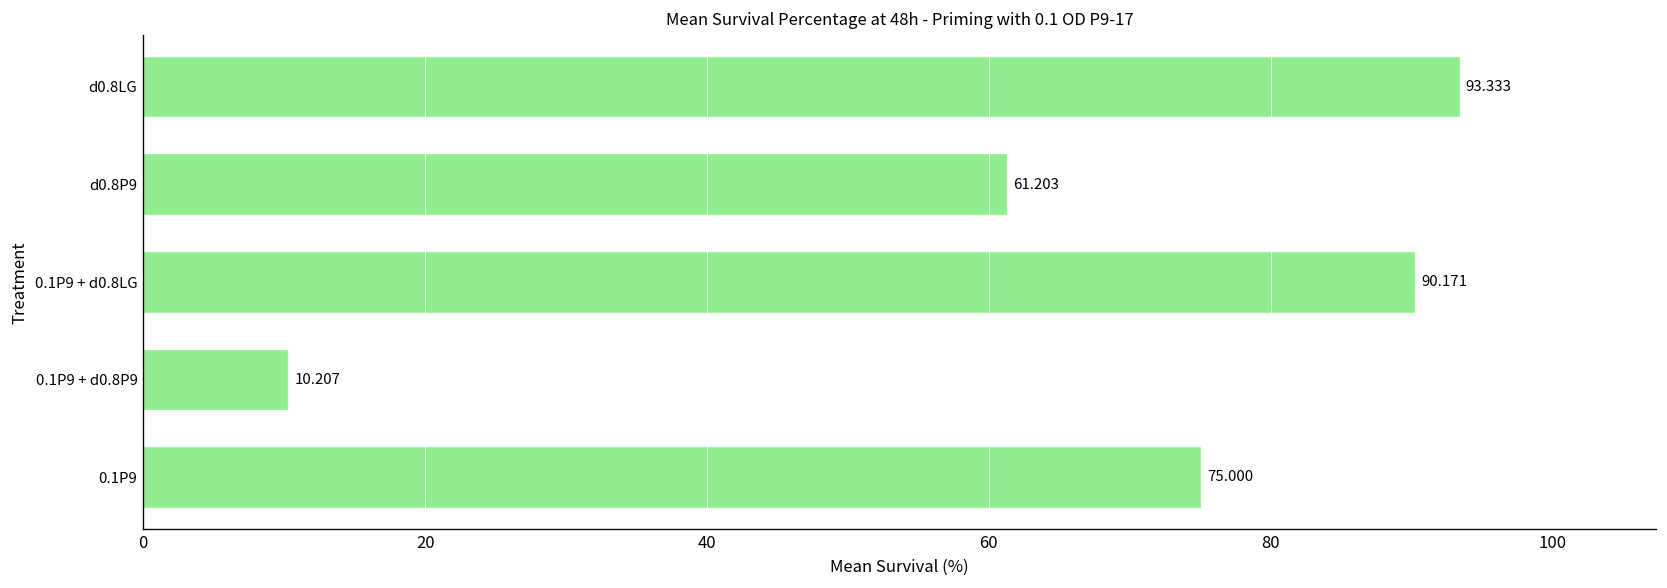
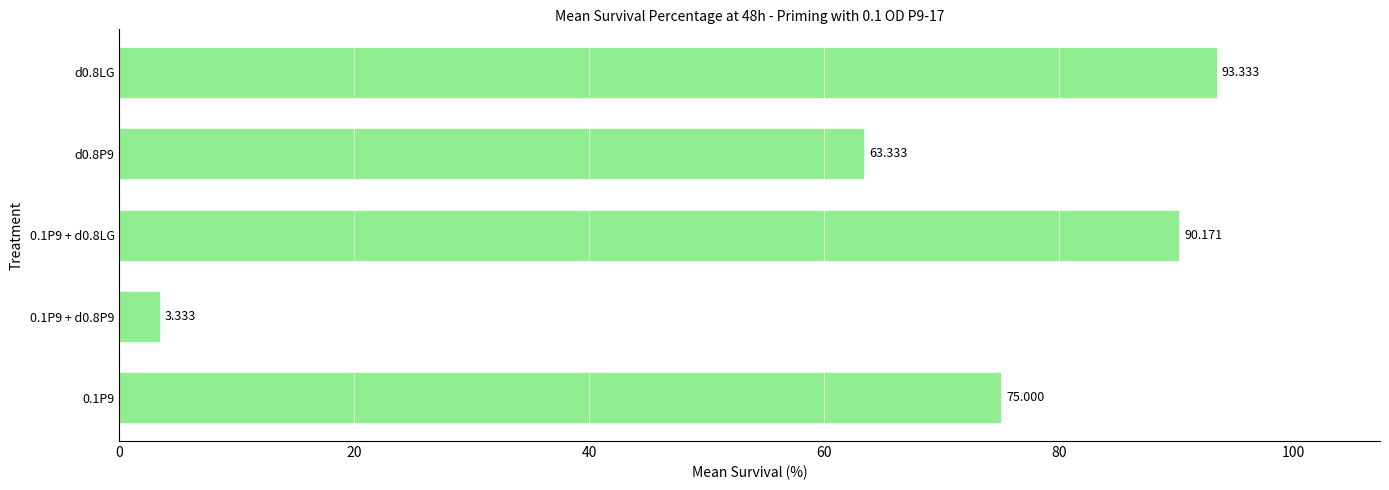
d0.8P9: 61.203 -> 63.333
0.1P9 + d0.8P9: 10.207 -> 3.333
